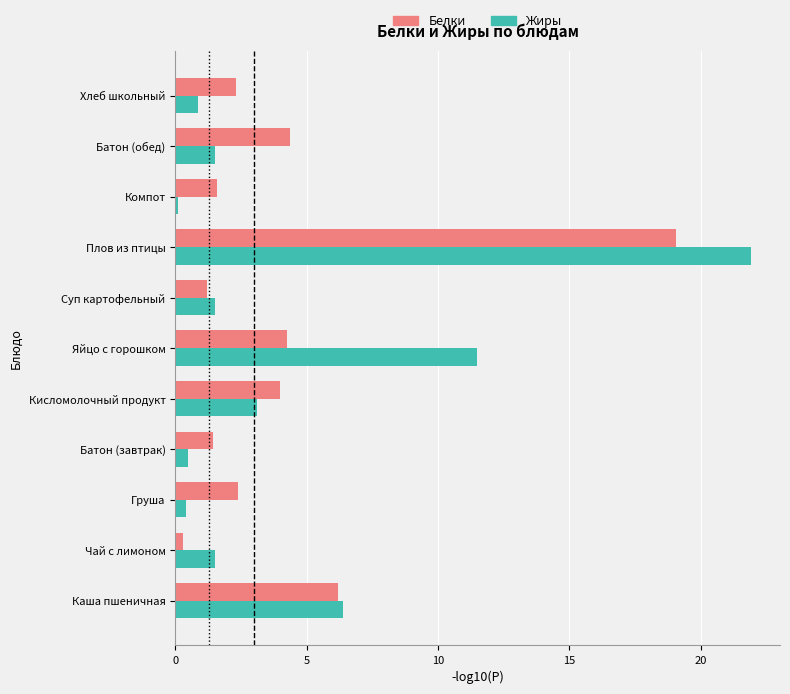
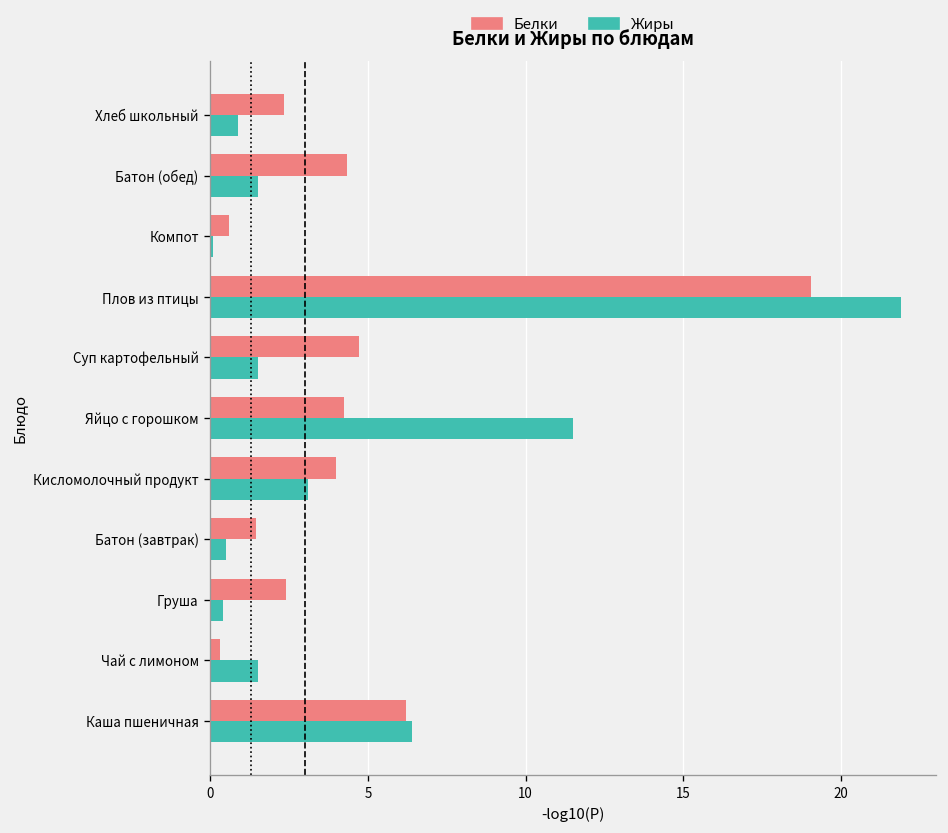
Белки, Компот: 1.6 -> 0.6
Белки, Суп картофельный: 1.2 -> 4.7
